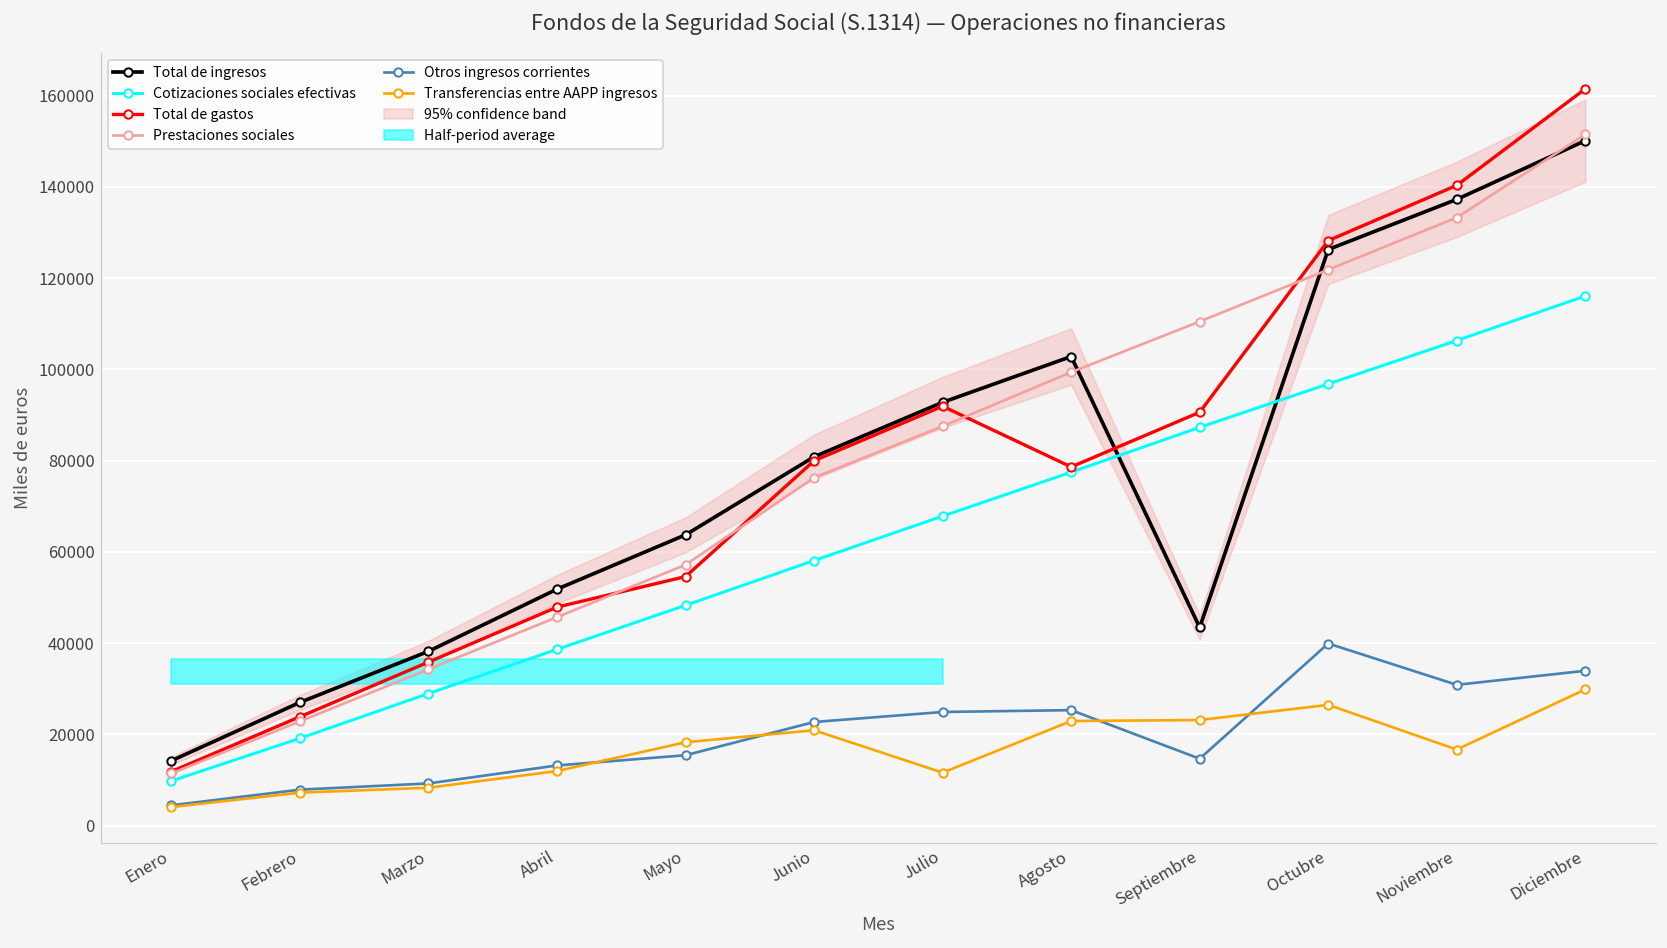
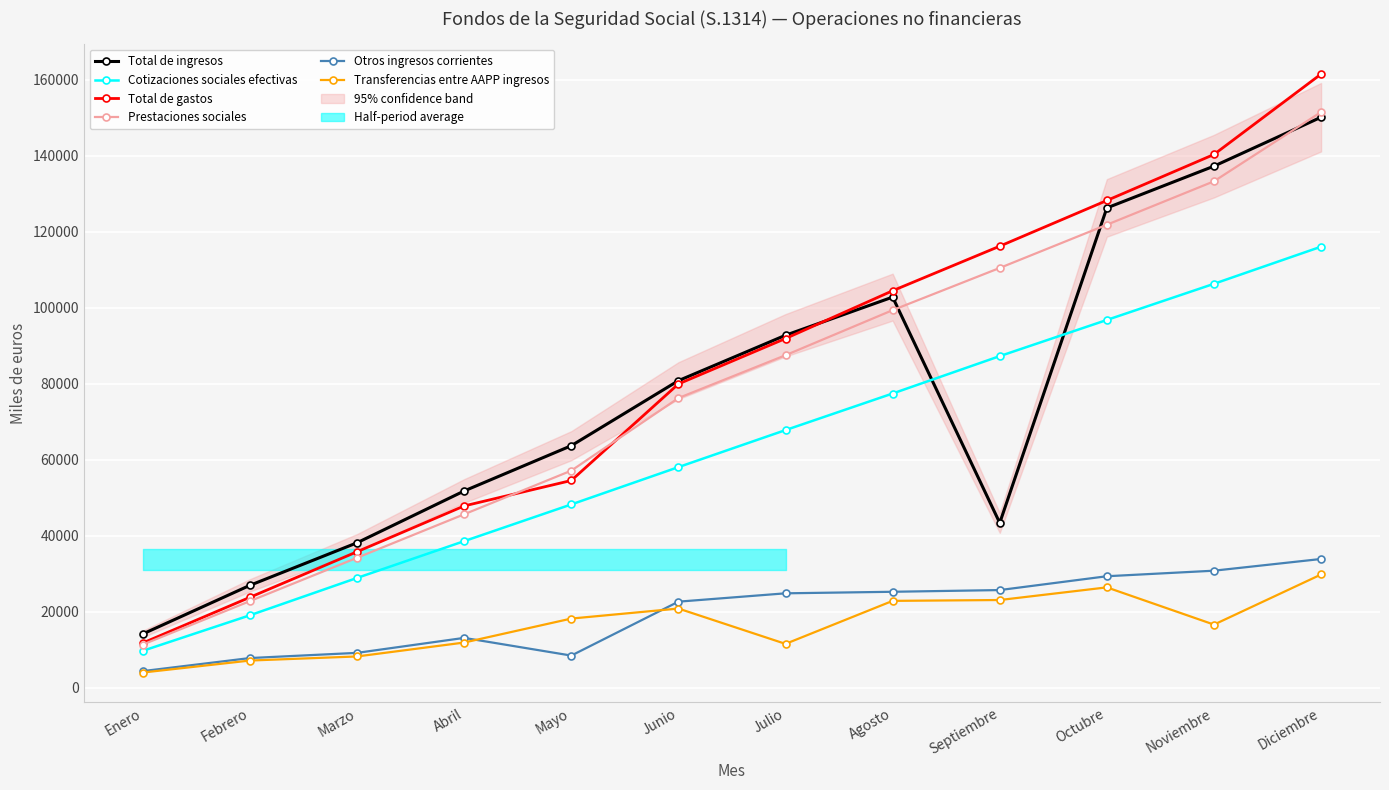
Otros ingresos corrientes, Mayo: 15000 -> 9000
Total de gastos, Agosto: 79000 -> 104000
Total de gastos, Septiembre: 91000 -> 116000
Otros ingresos corrientes, Septiembre: 15000 -> 26000
Otros ingresos corrientes, Octubre: 40000 -> 29000
